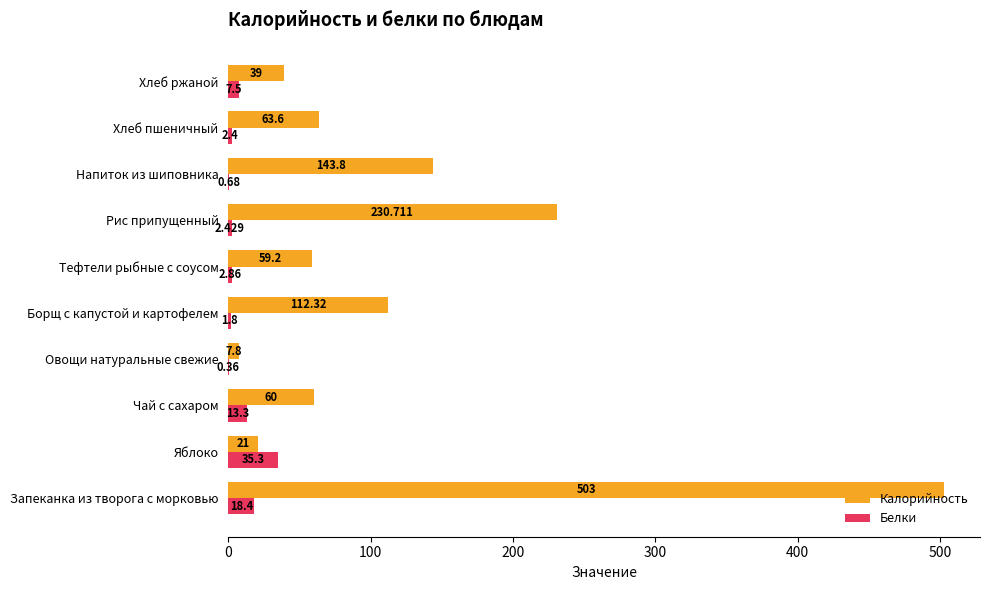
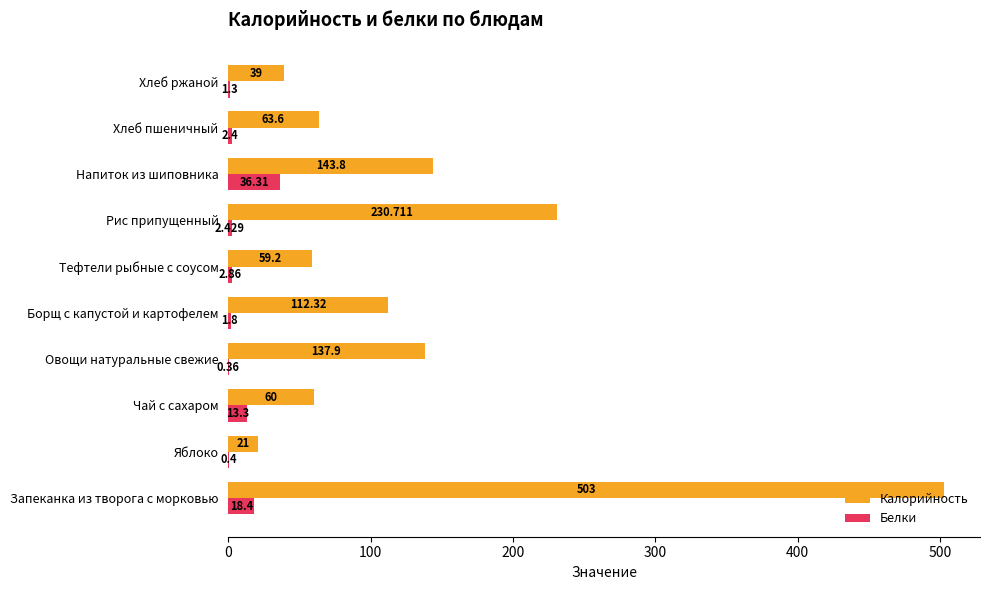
Белки, Хлеб ржаной: 7.5 -> 1.3
Белки, Напиток из шиповника: 0.68 -> 36.31
Калорийность, Овощи натуральные свежие: 7.8 -> 137.9
Белки, Яблоко: 35.3 -> 0.4
